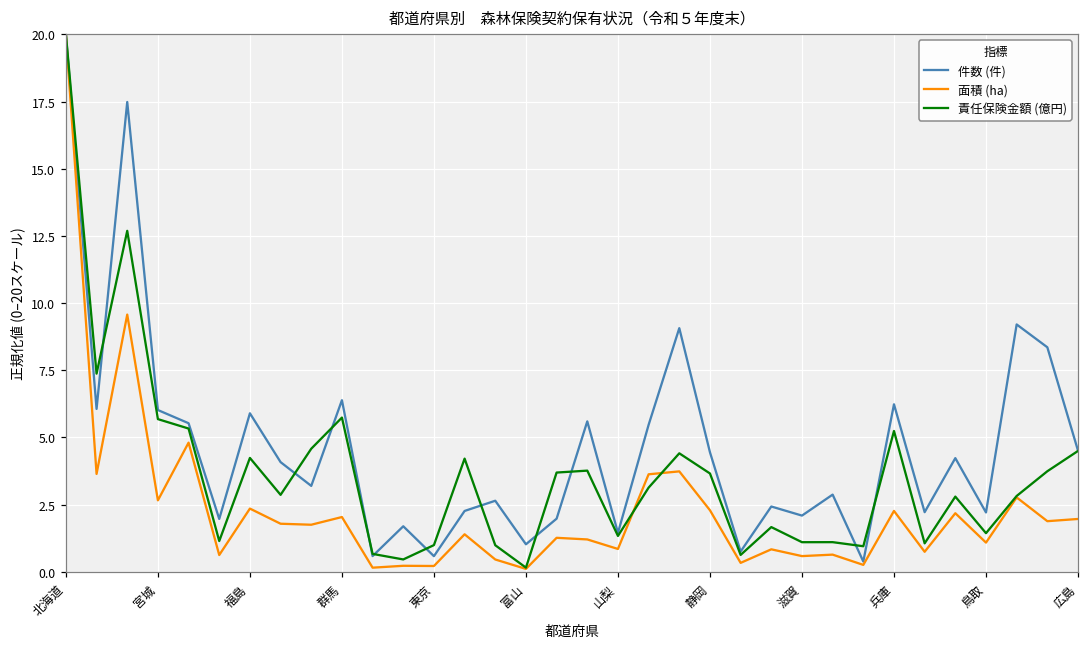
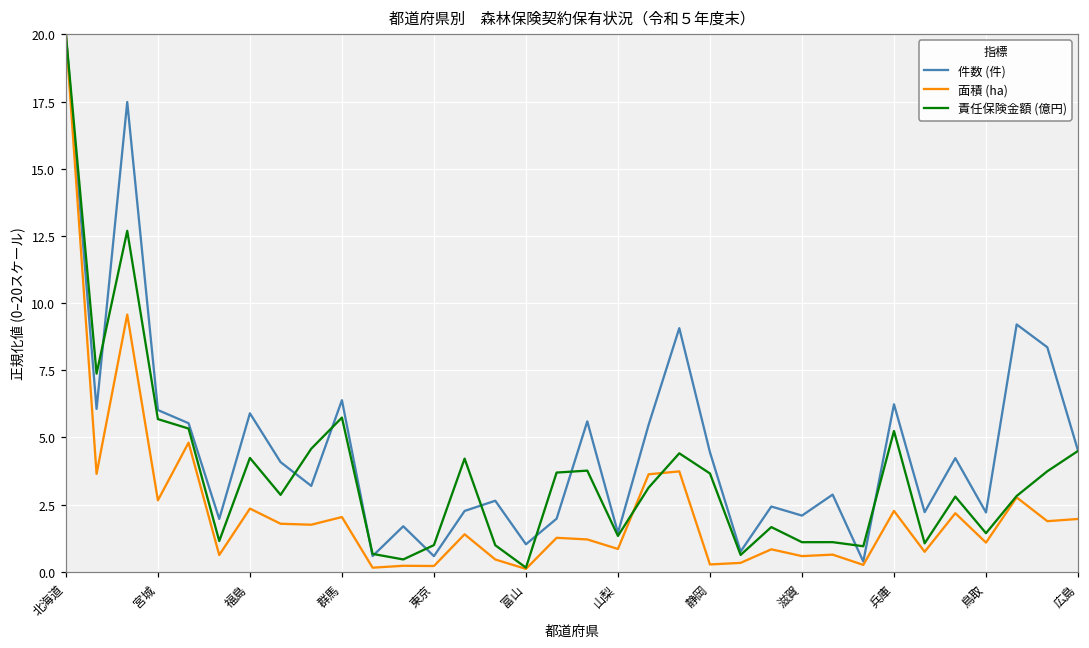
面積 (ha), 静岡: 2.3 -> 0.3
